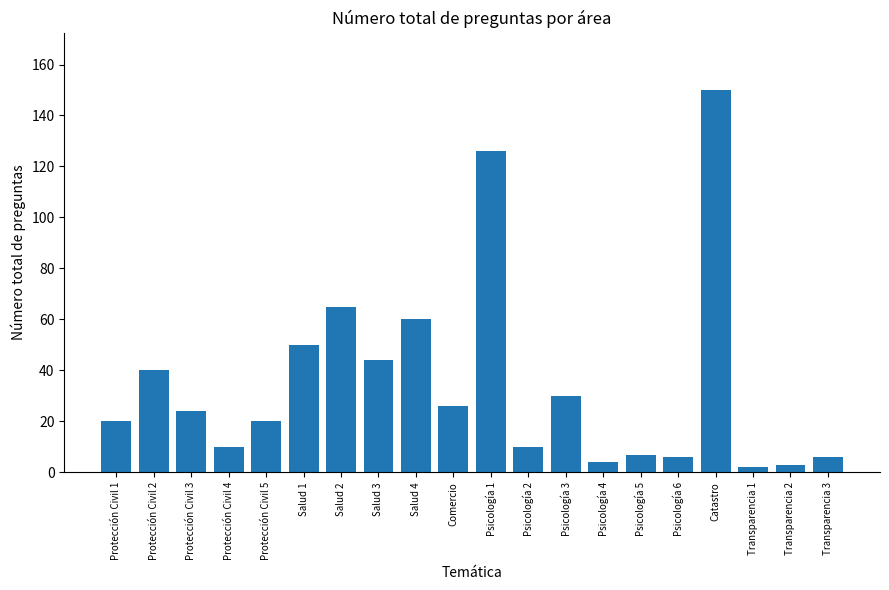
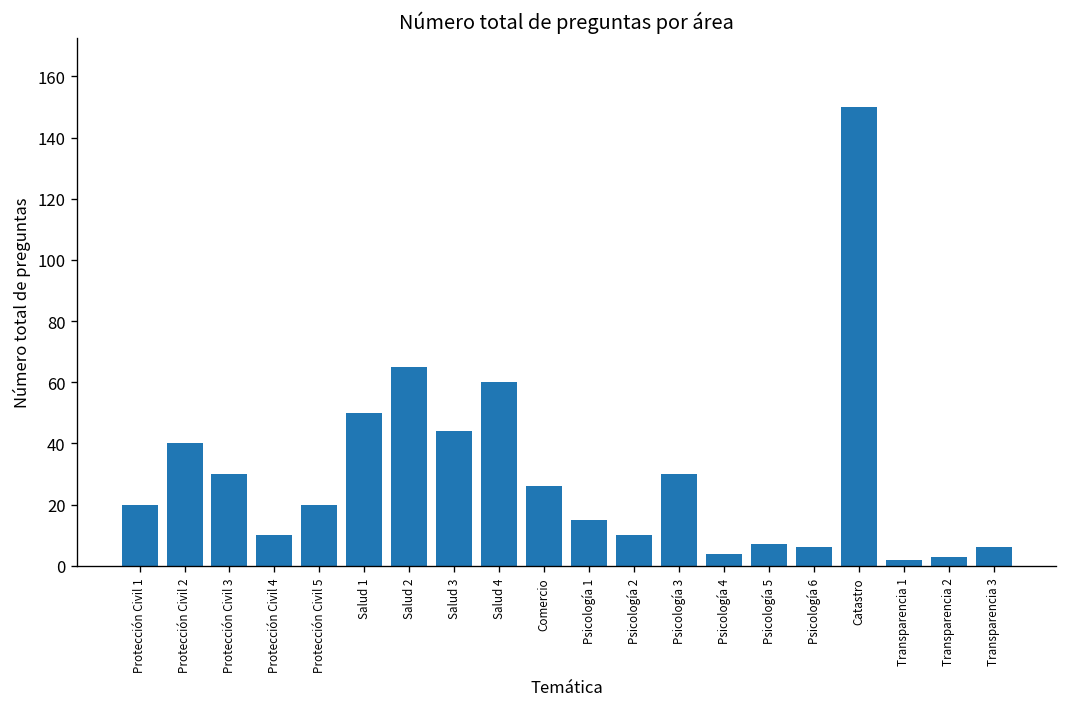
Protección Civil 3: 24 -> 30
Psicología 1: 126 -> 15
